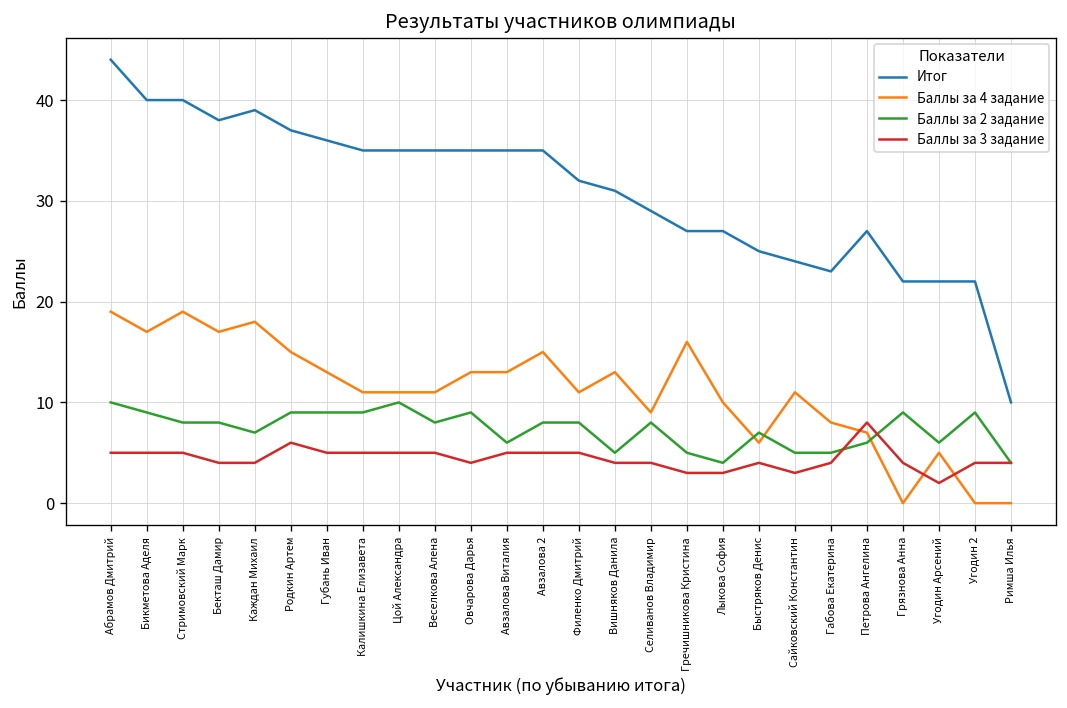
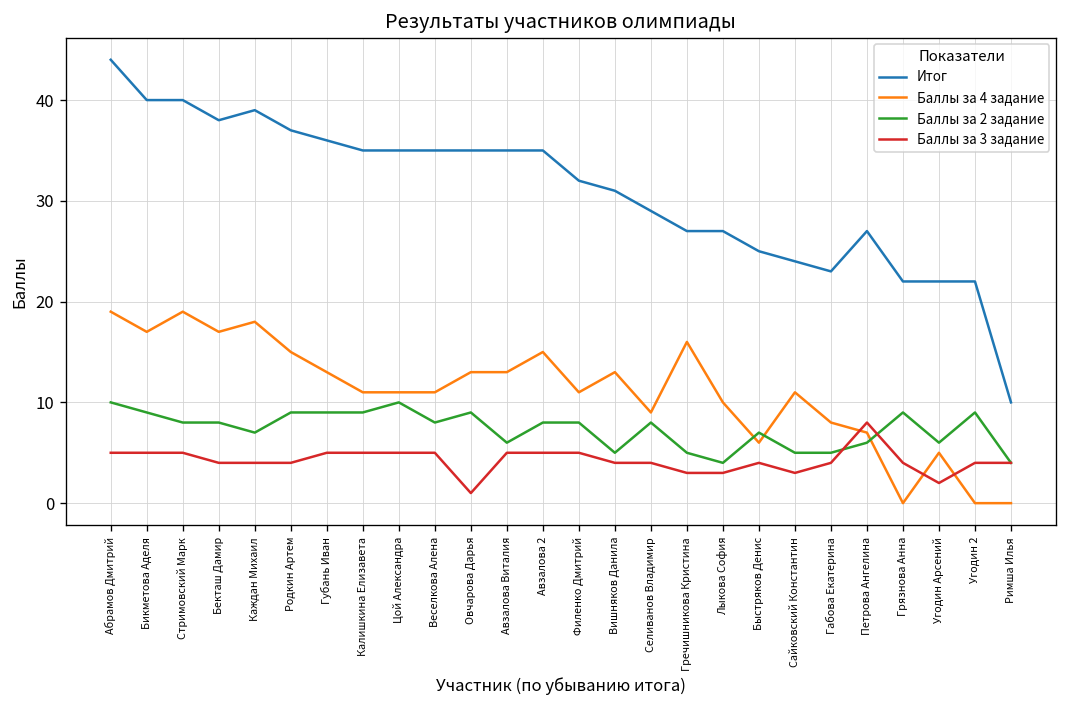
Баллы за 3 задание, Родкин Артем: 6 -> 4
Баллы за 3 задание, Овчарова Дарья: 4 -> 1
